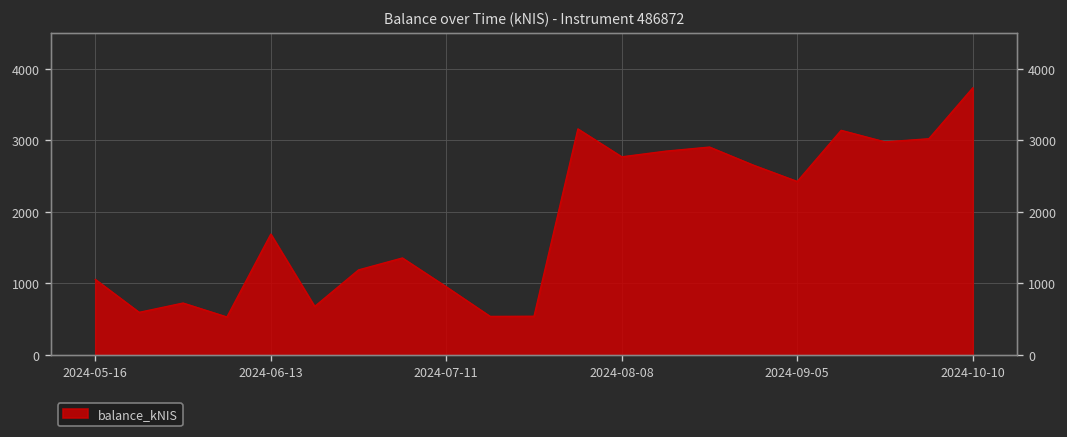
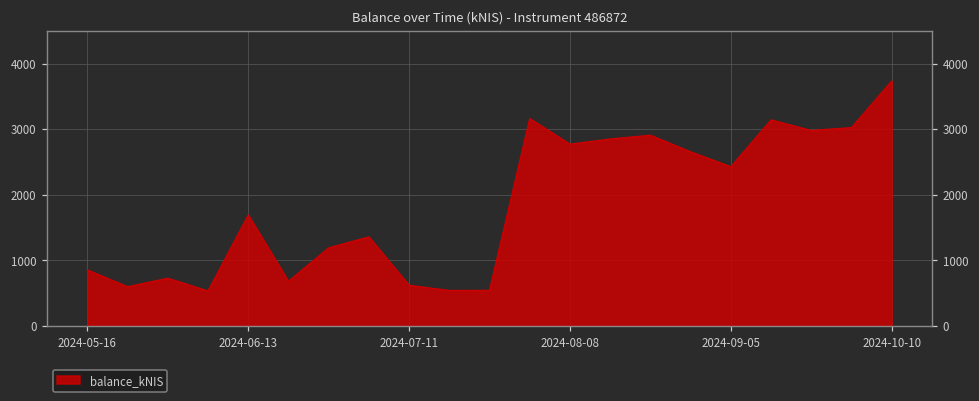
2024-05-16: 1100 -> 900
2024-07-11: 1000 -> 600
